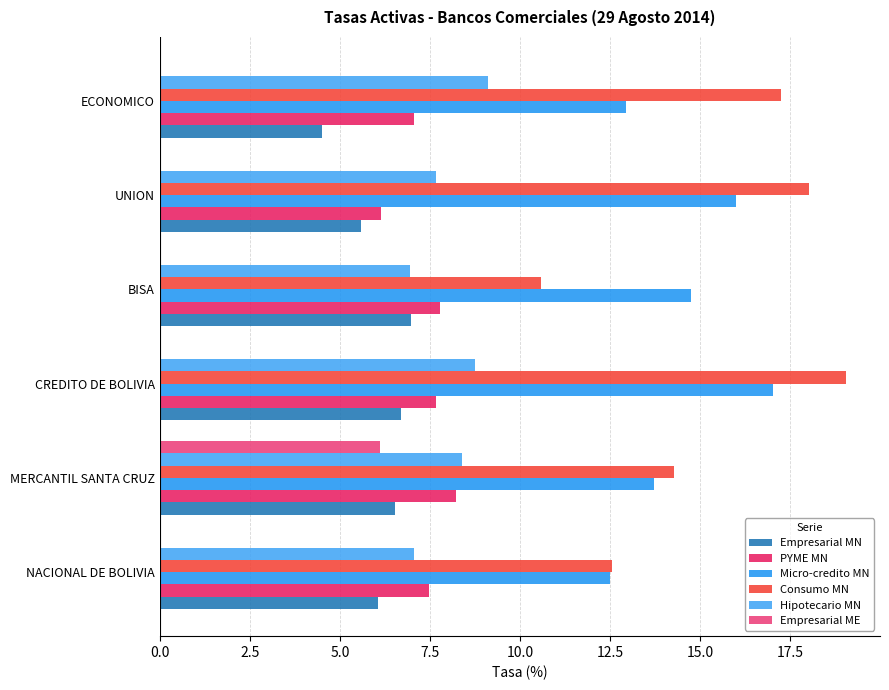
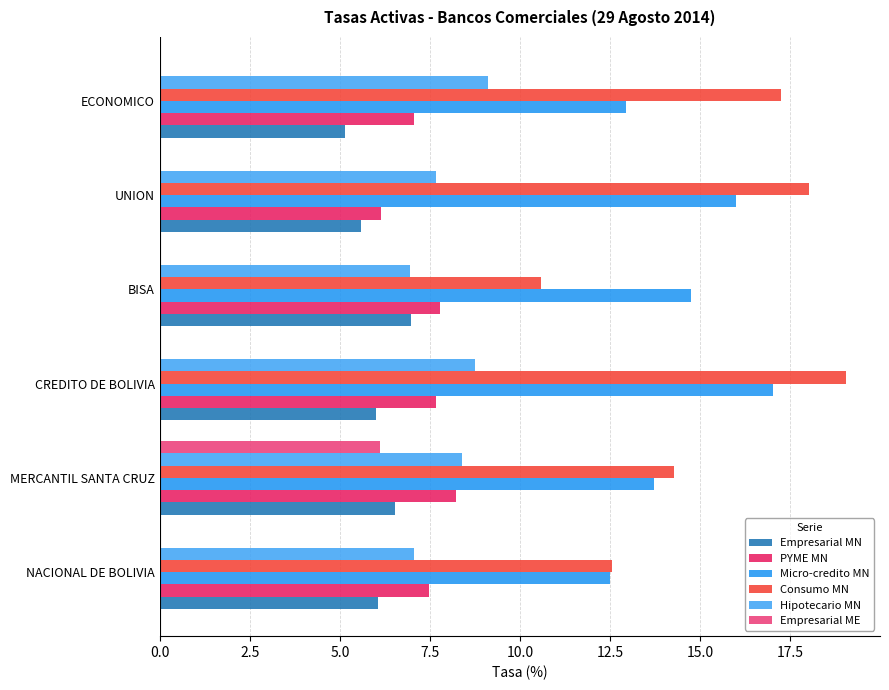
Empresarial MN, ECONOMICO: 4.5 -> 5.1
Empresarial MN, CREDITO DE BOLIVIA: 6.7 -> 6.0
